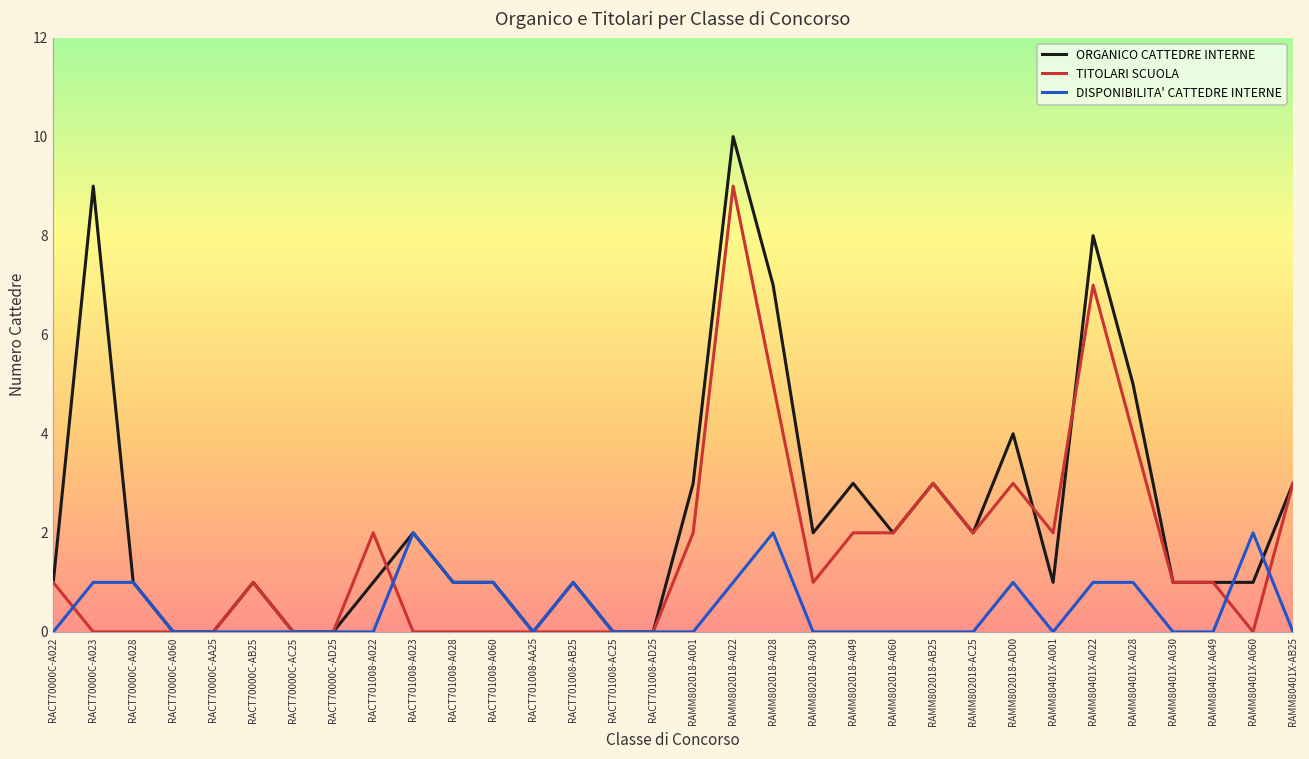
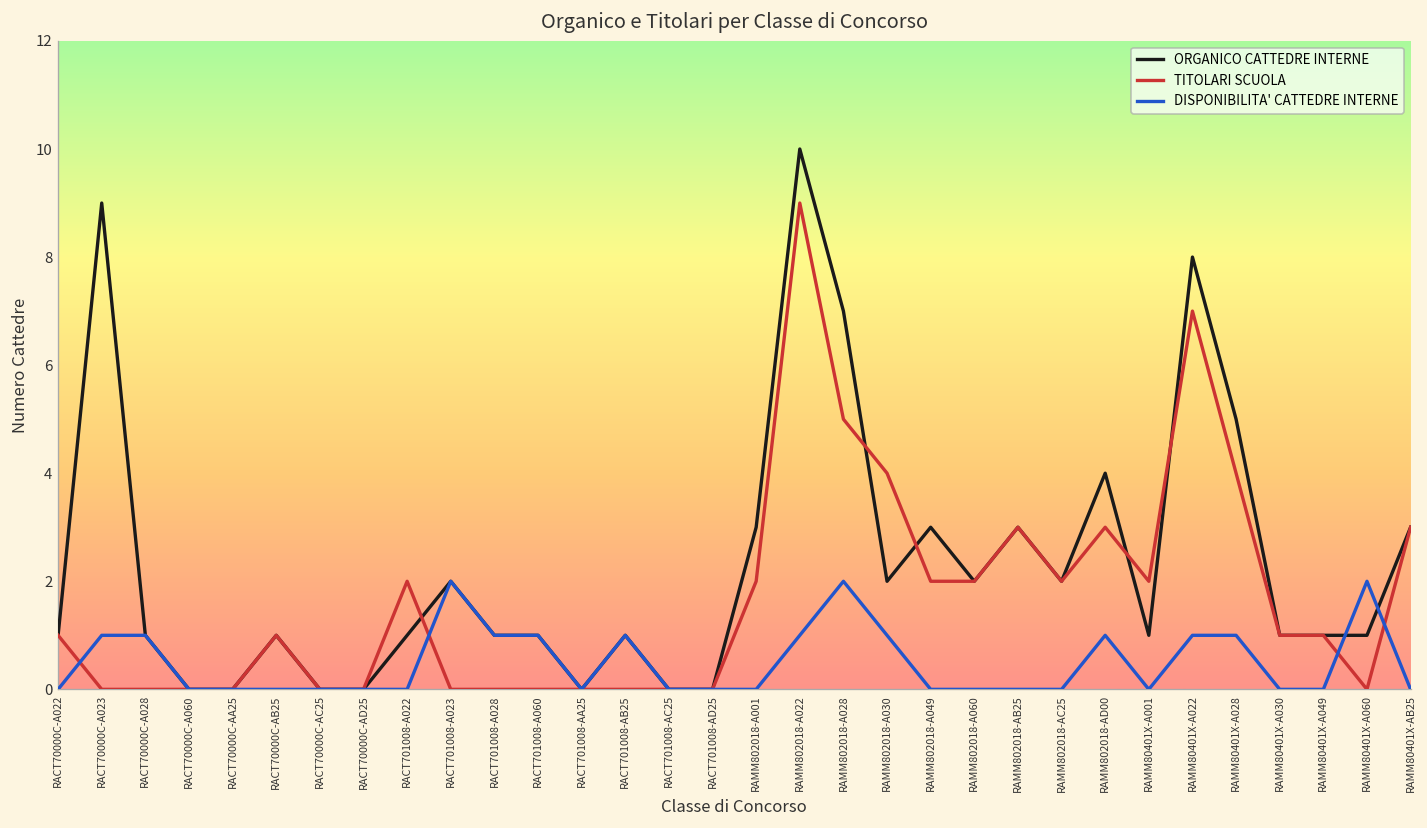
TITOLARI SCUOLA, RAMM802018-A030: 1 -> 4
DISPONIBILITA' CATTEDRE INTERNE, RAMM802018-A030: 0 -> 1
